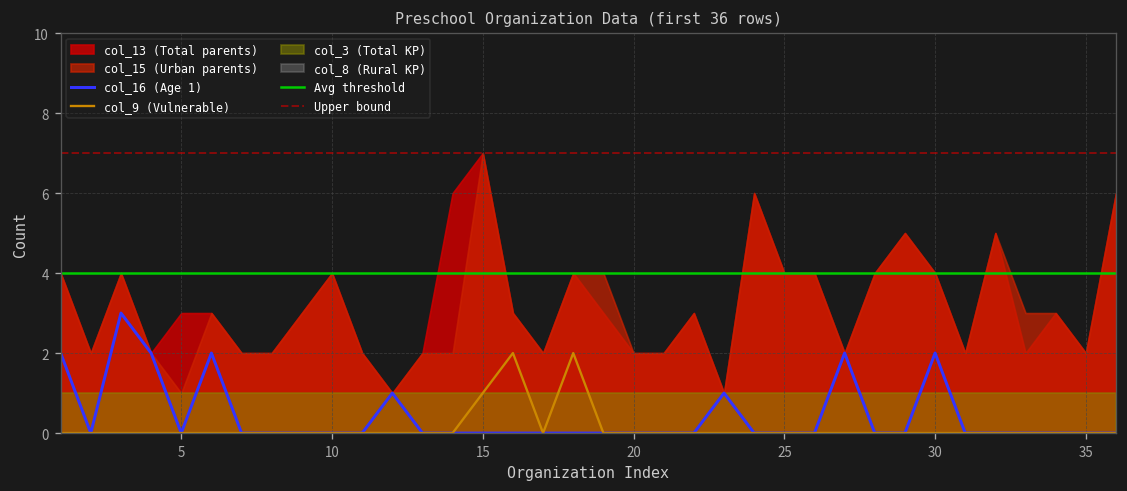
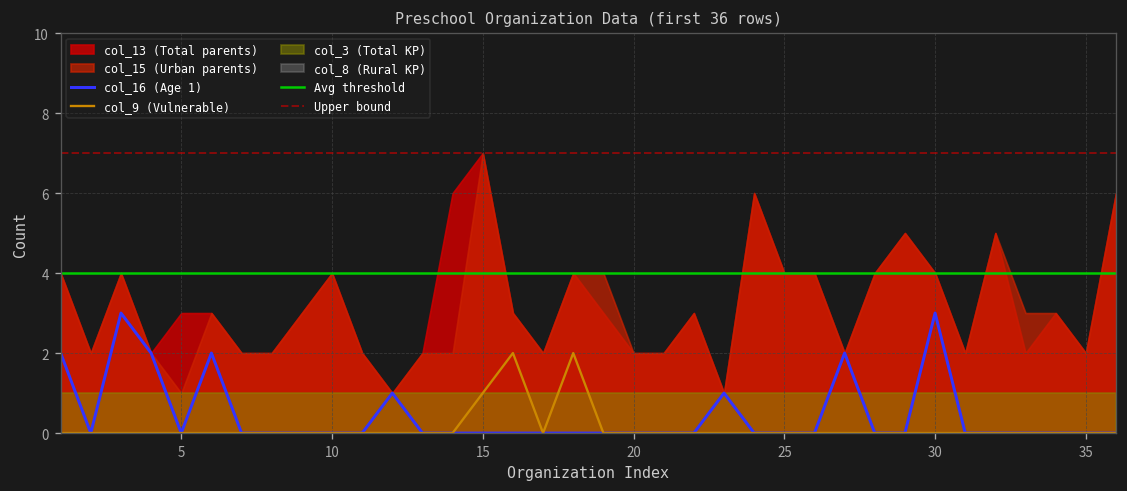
col_16 (Age 1), 30: 2 -> 3
